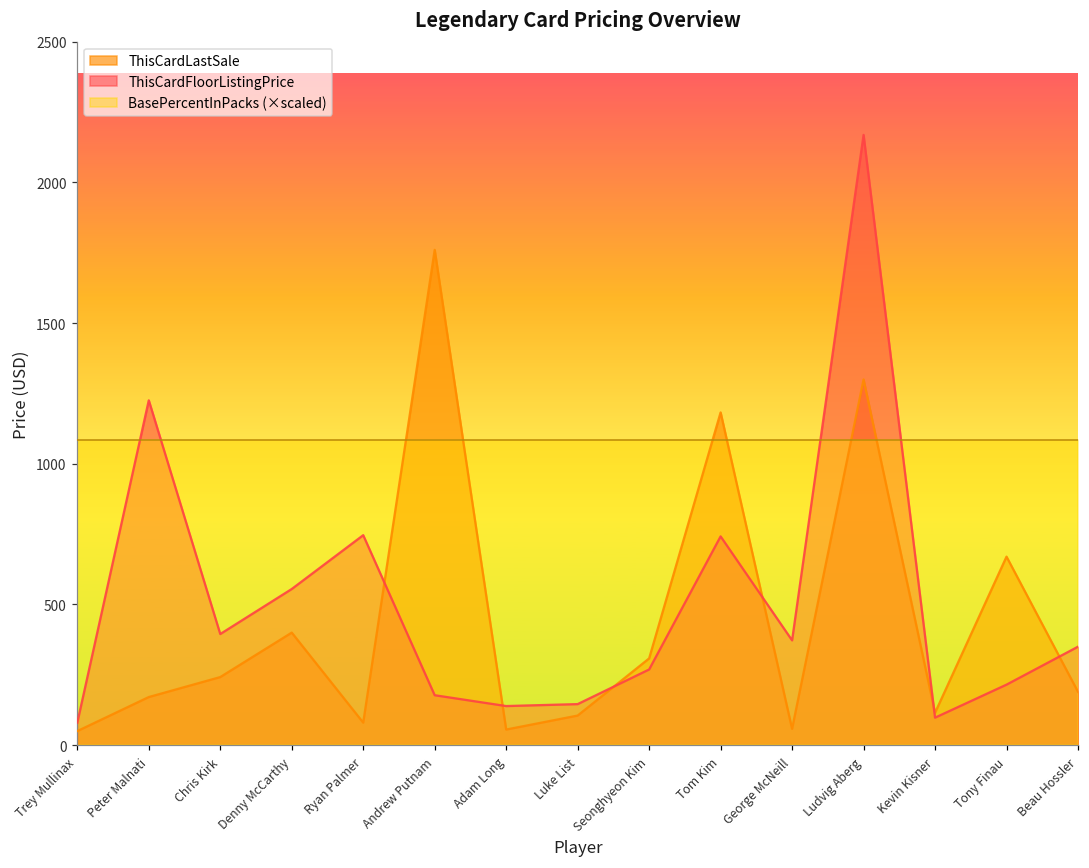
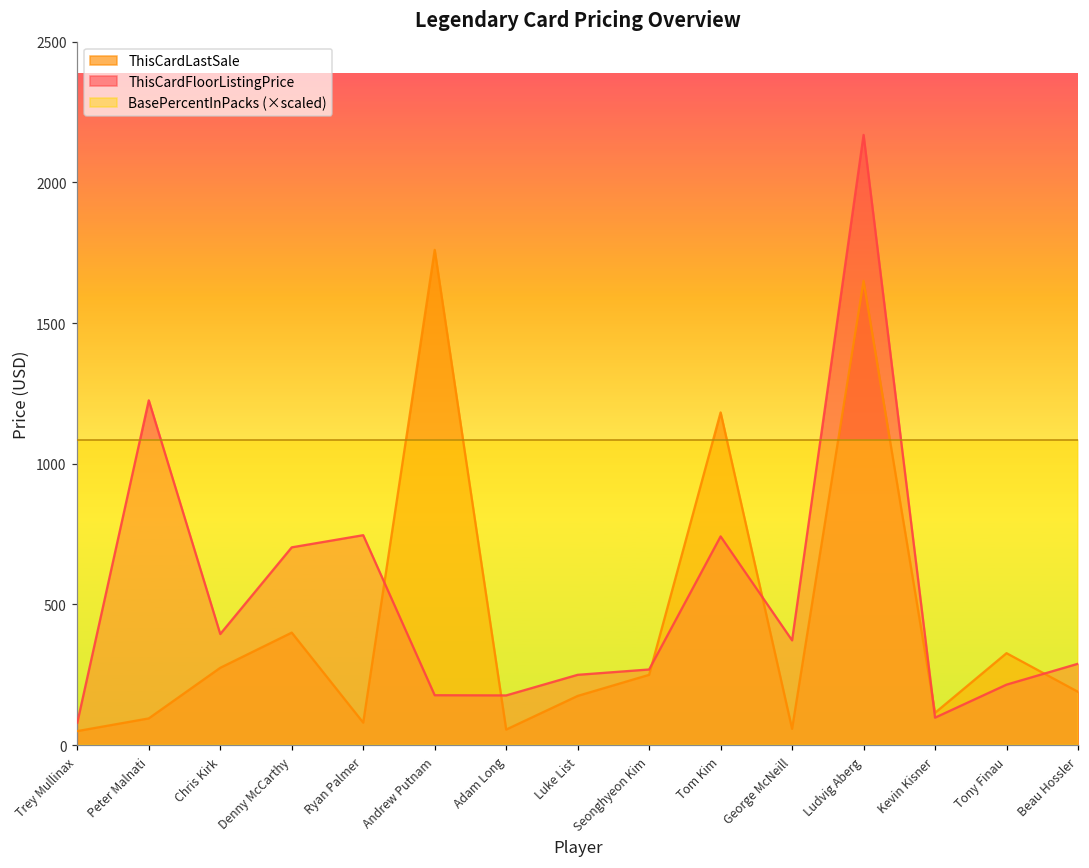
ThisCardLastSale, Peter Malnati: 170 -> 100
ThisCardLastSale, Chris Kirk: 240 -> 280
ThisCardFloorListingPrice, Denny McCarthy: 560 -> 700
ThisCardFloorListingPrice, Adam Long: 140 -> 180
ThisCardLastSale, Luke List: 110 -> 180
ThisCardFloorListingPrice, Luke List: 150 -> 250
ThisCardLastSale, Seonghyeon Kim: 310 -> 250
ThisCardLastSale, Ludvig Aberg: 1300 -> 1650
ThisCardLastSale, Tony Finau: 670 -> 330
ThisCardFloorListingPrice, Beau Hossler: 350 -> 290
